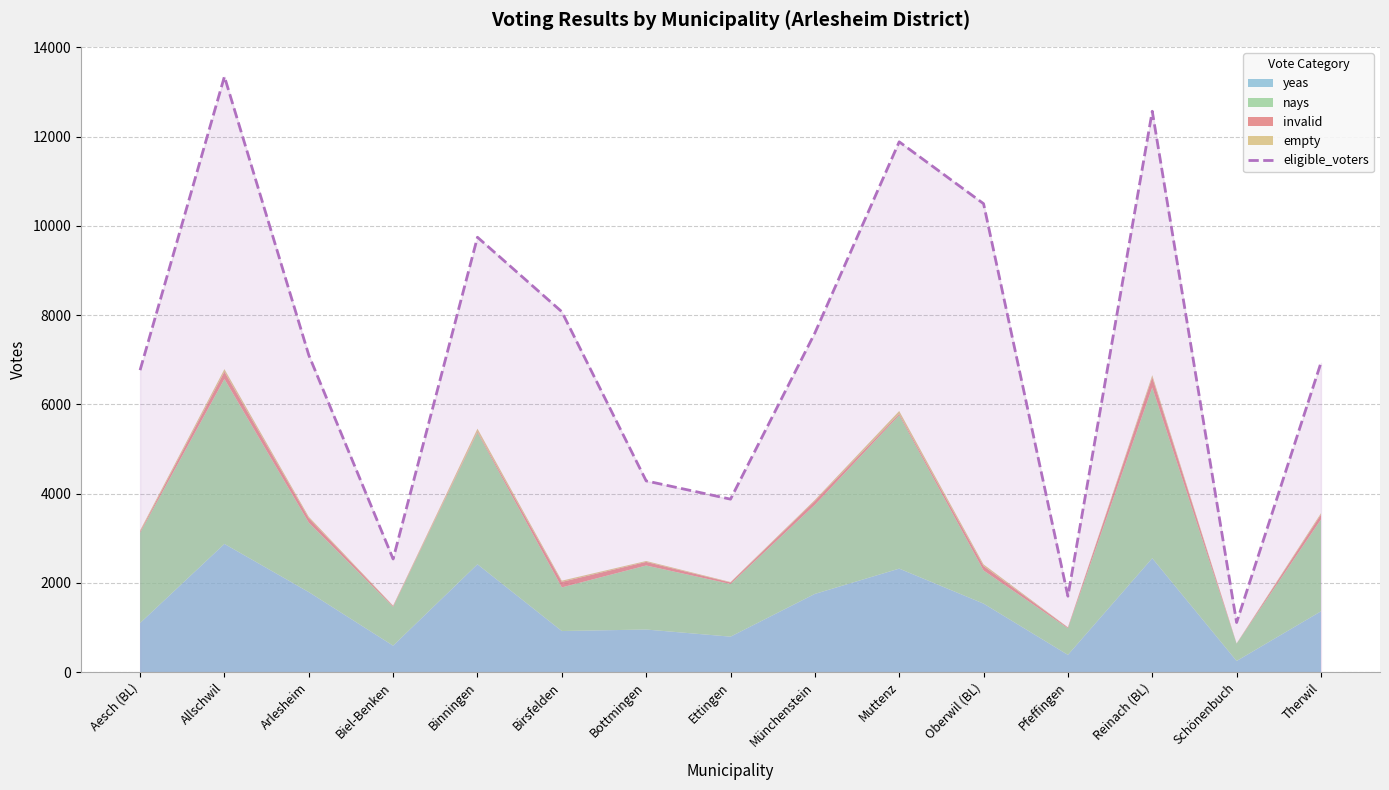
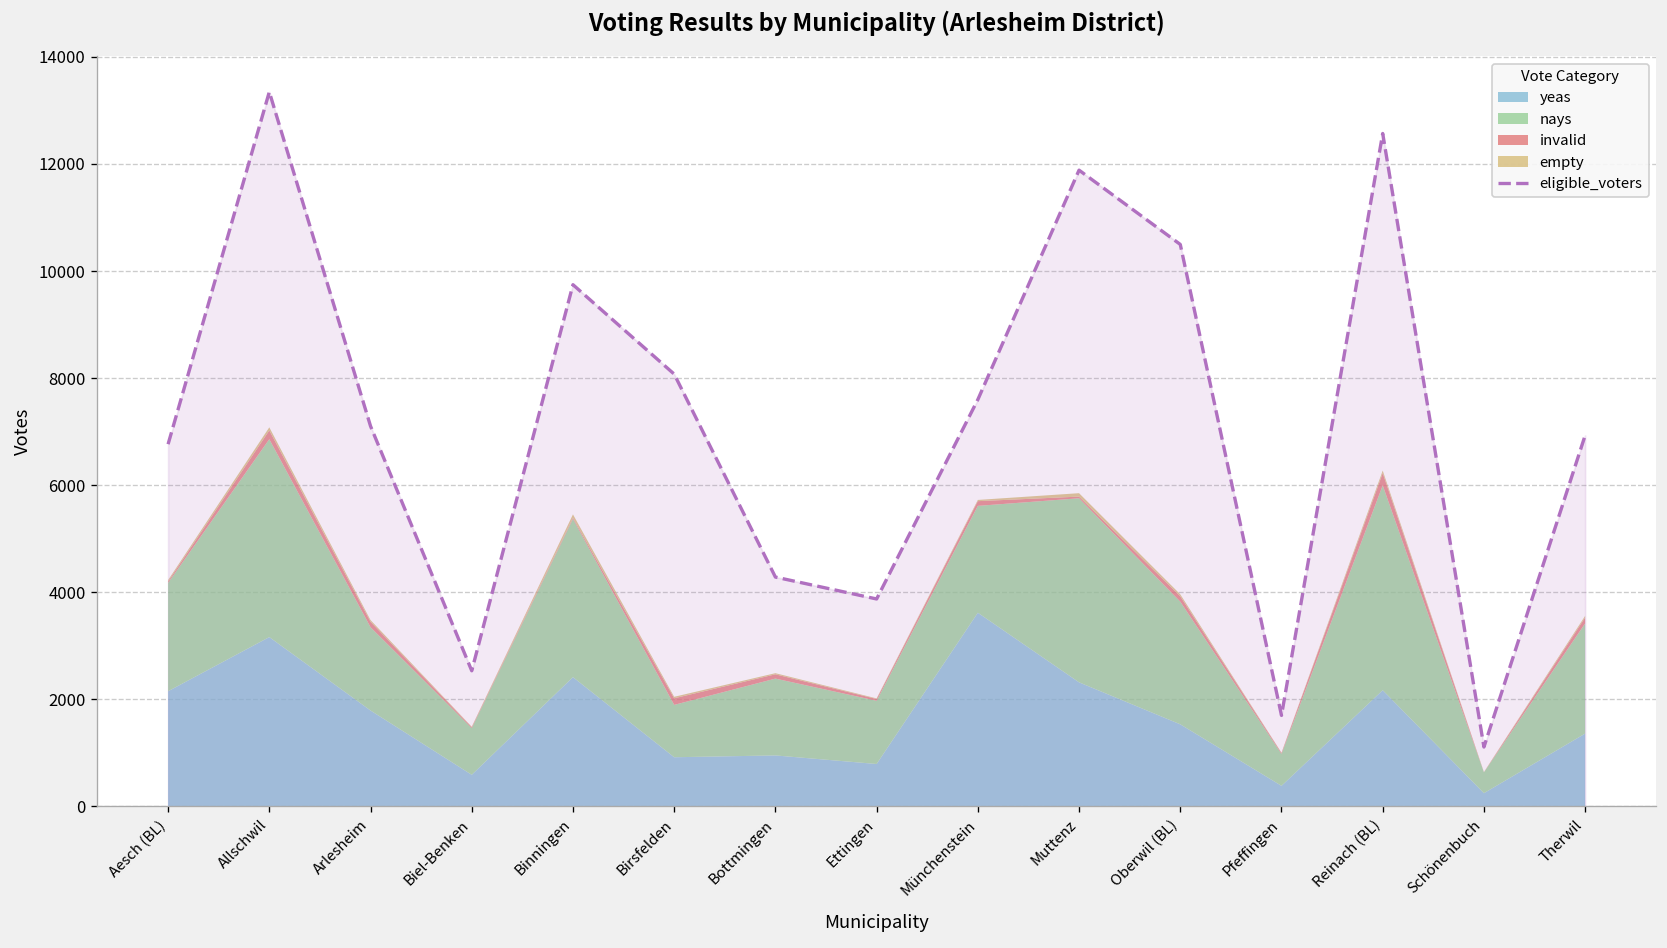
yeas, Aesch (BL): 1100 -> 2200
yeas, Allschwil: 2900 -> 3200
yeas, Münchenstein: 1800 -> 3600
nays, Oberwil (BL): 700 -> 2300
yeas, Reinach (BL): 2600 -> 2200
